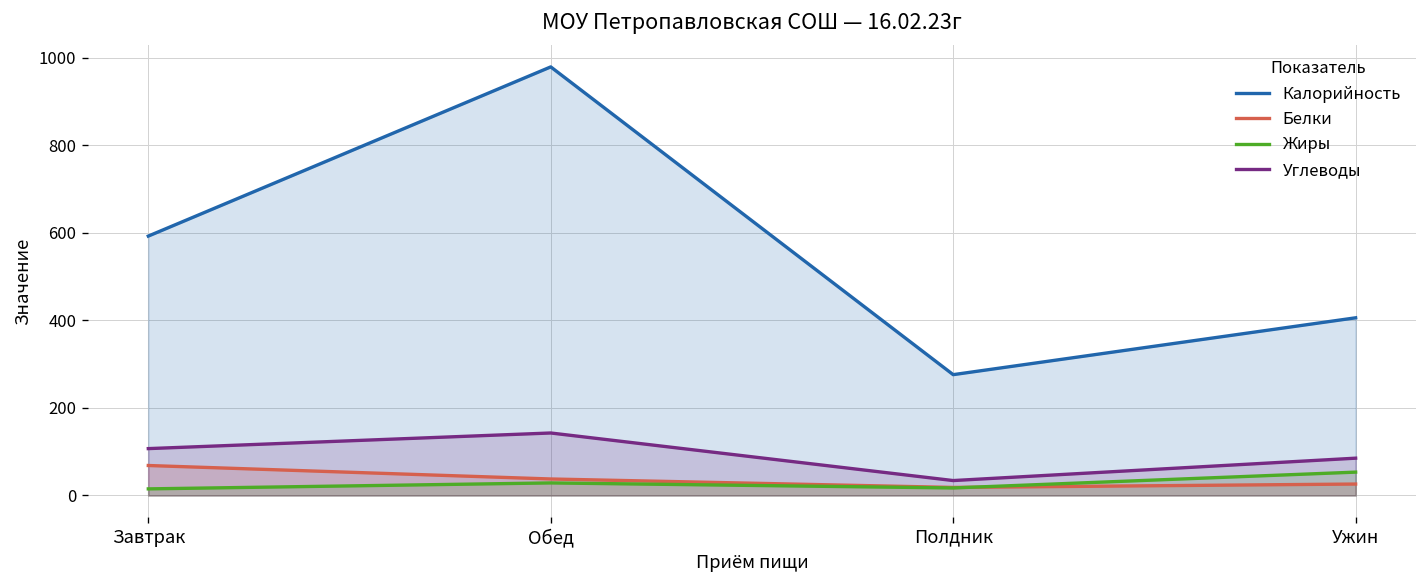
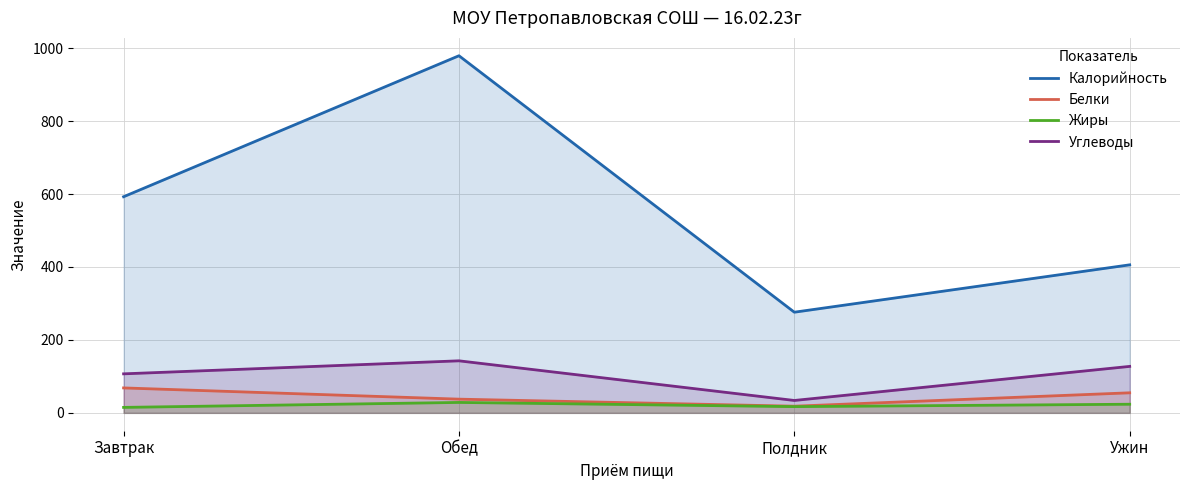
Белки, Ужин: 30 -> 60
Жиры, Ужин: 50 -> 20
Углеводы, Ужин: 90 -> 130
